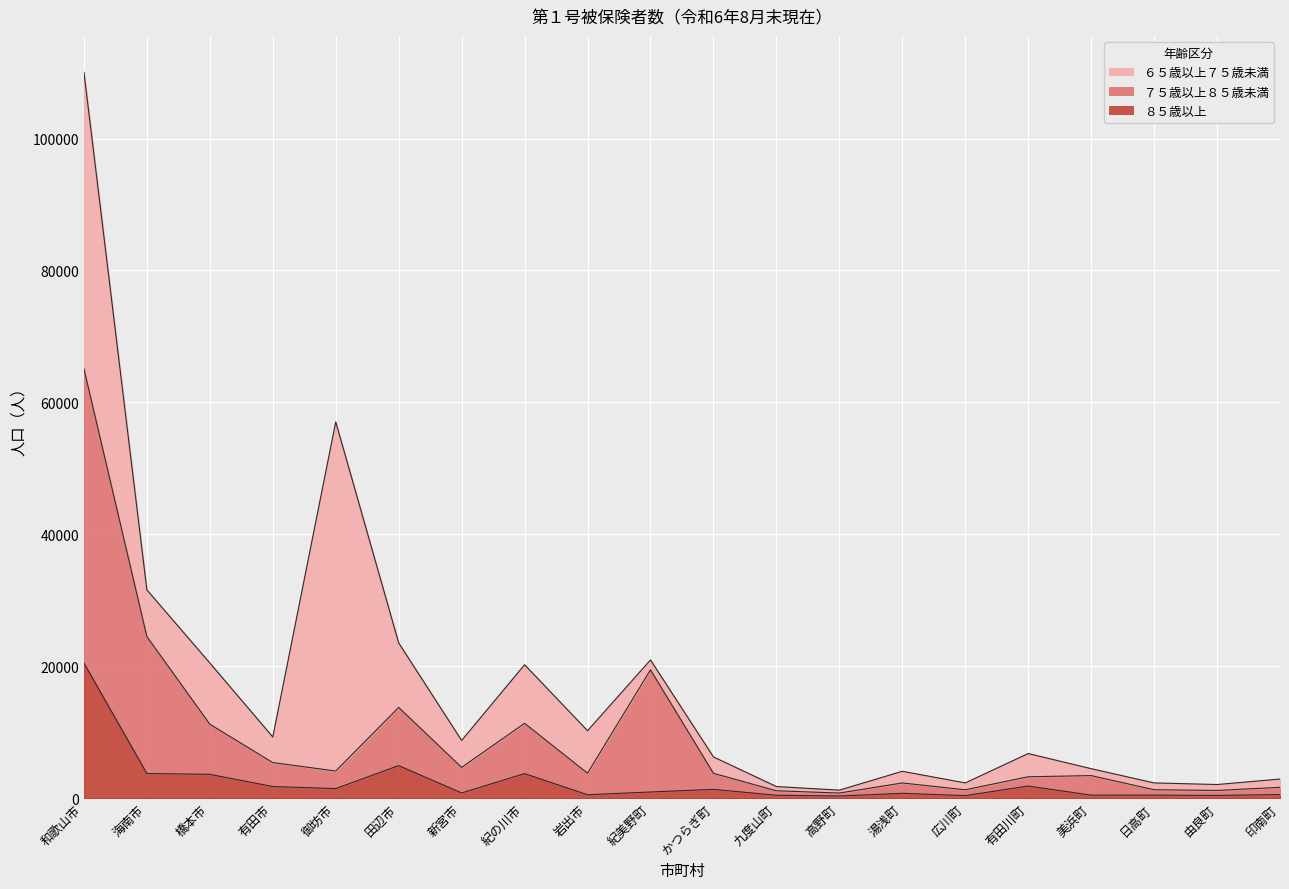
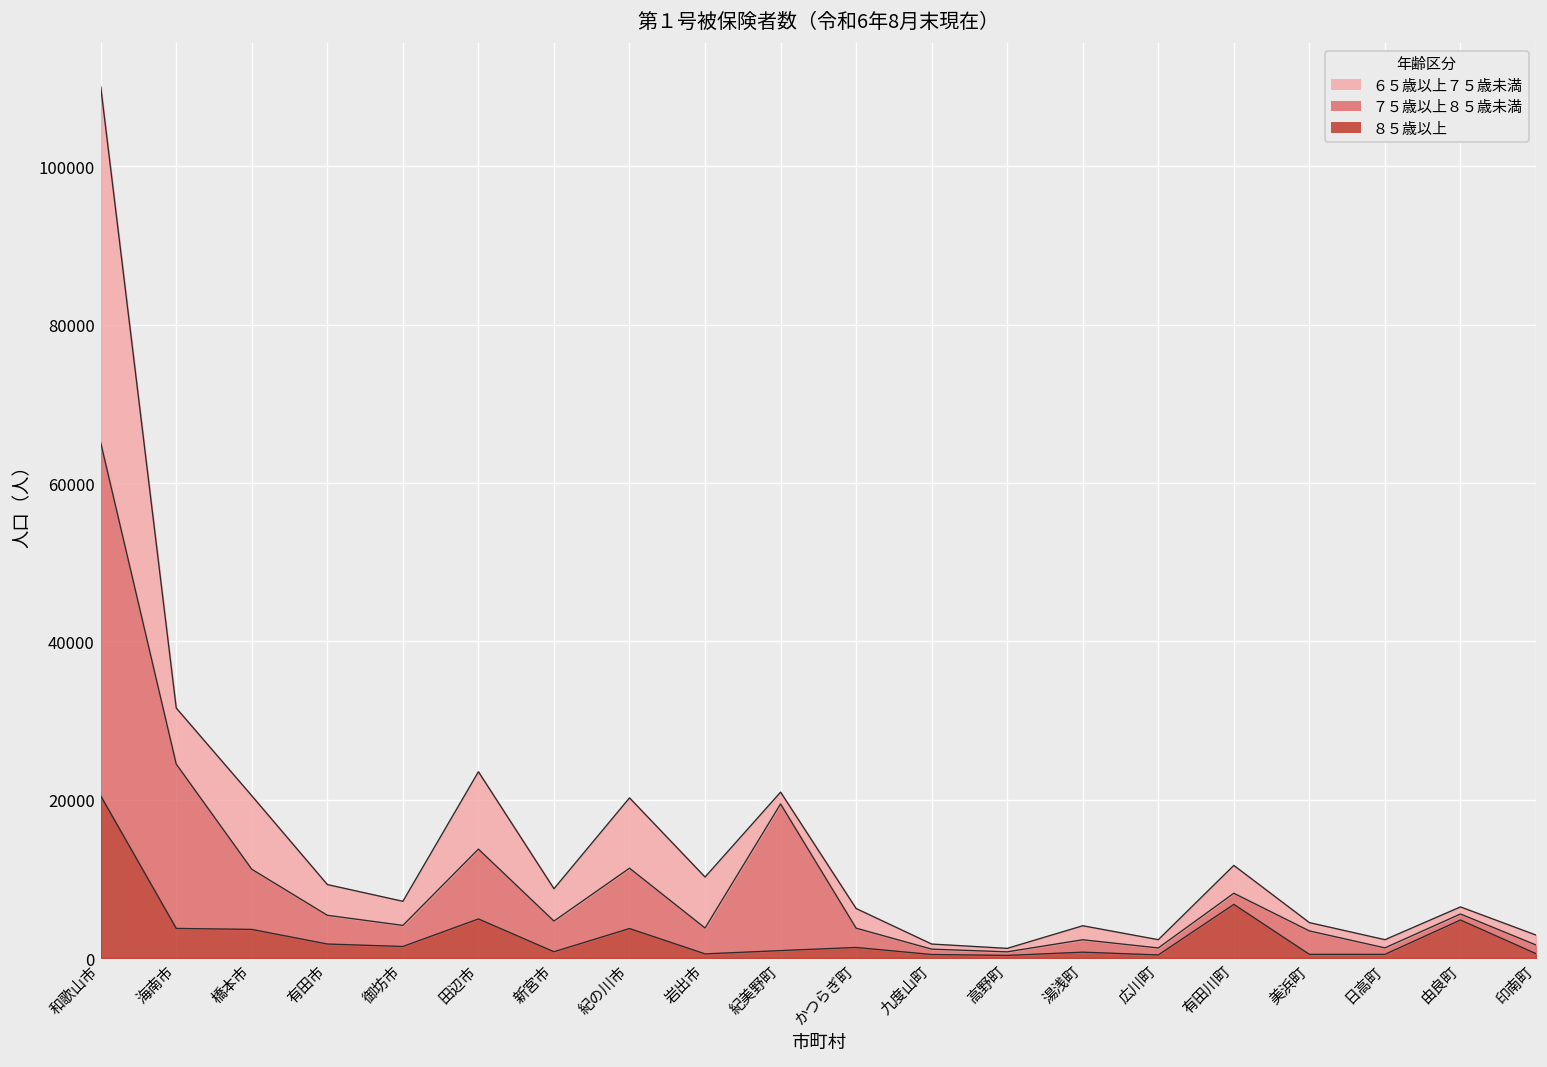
６５歳以上７５歳未満, 御坊市: 53000 -> 3000
８５歳以上, 有田川町: 2000 -> 7000
８５歳以上, 由良町: 0 -> 5000
